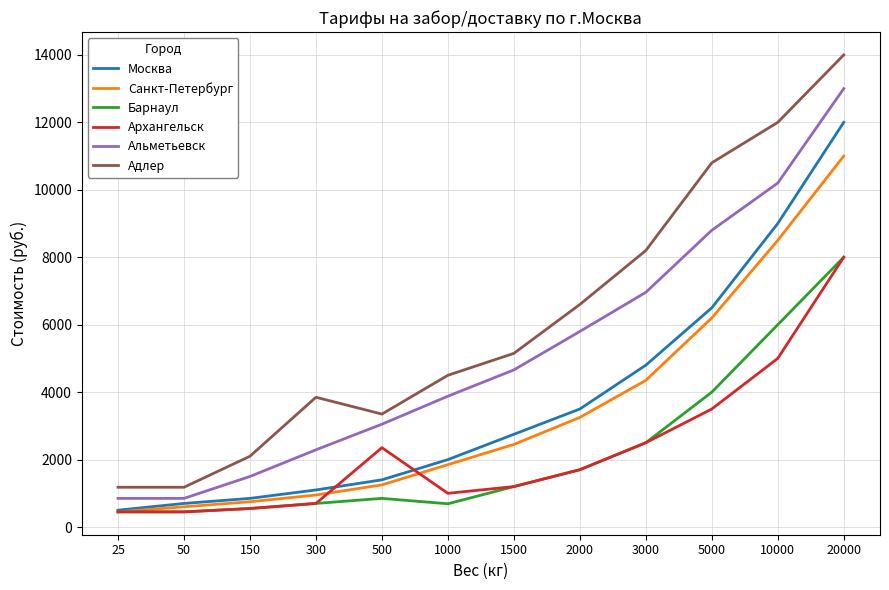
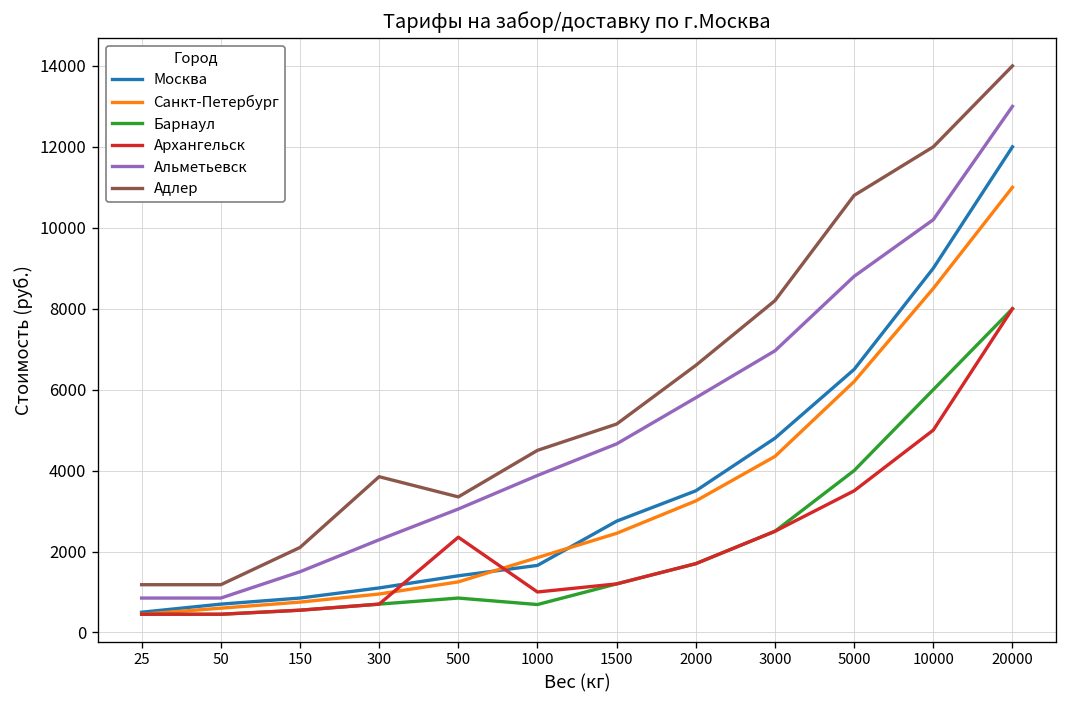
Москва, 1000: 2000 -> 1700
